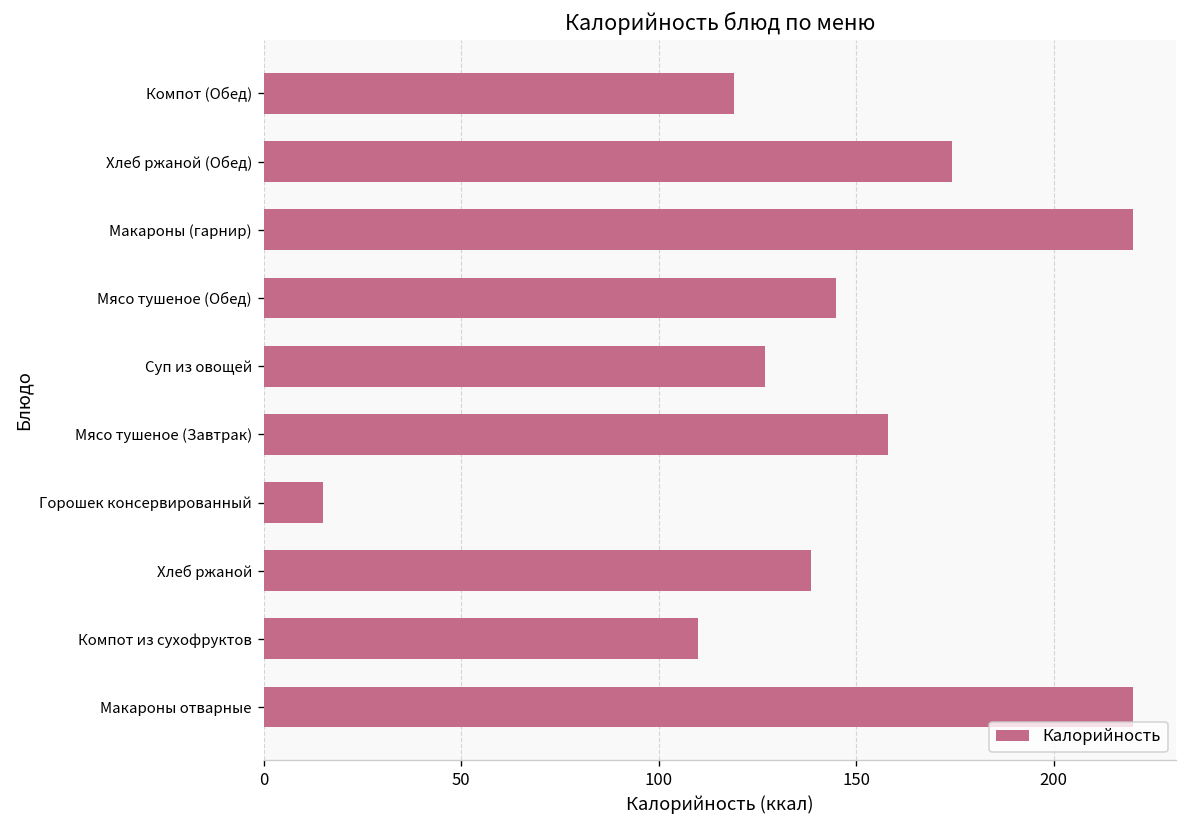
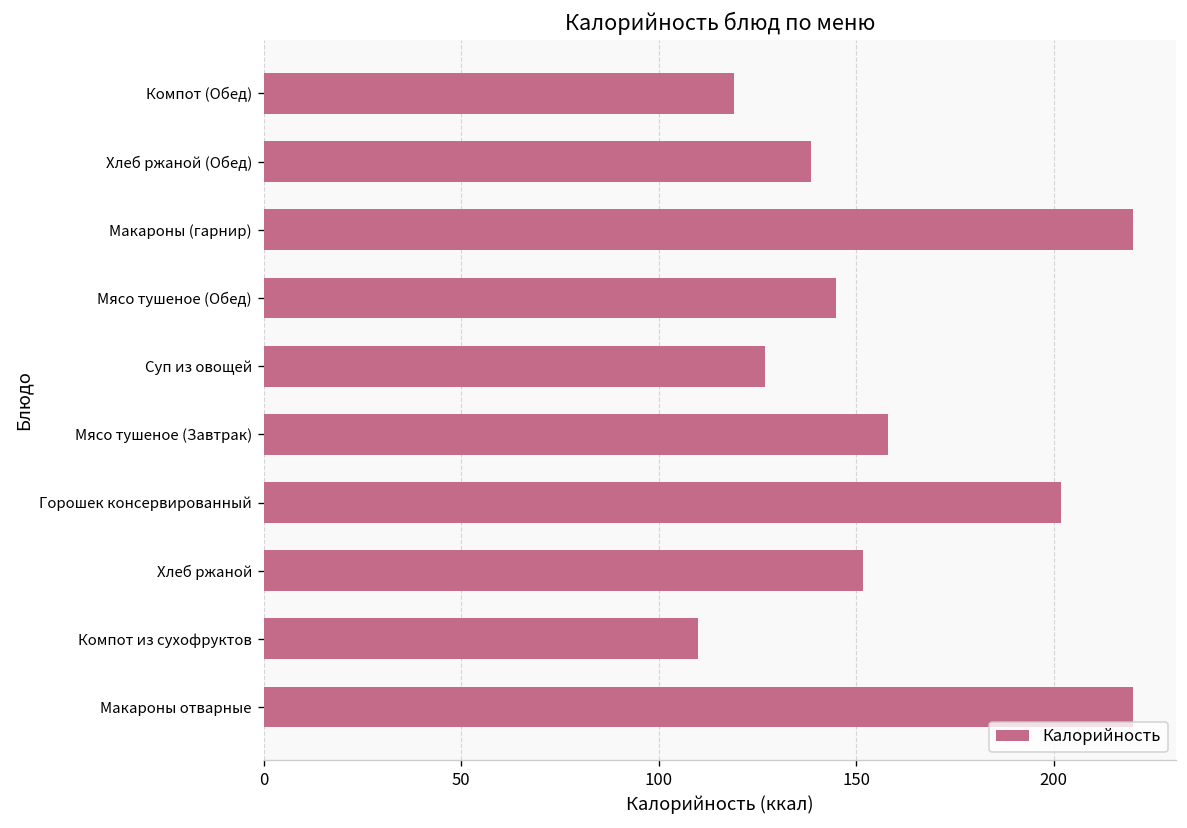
Хлеб ржаной (Обед): 174 -> 139
Горошек консервированный: 15 -> 202
Хлеб ржаной: 139 -> 152
